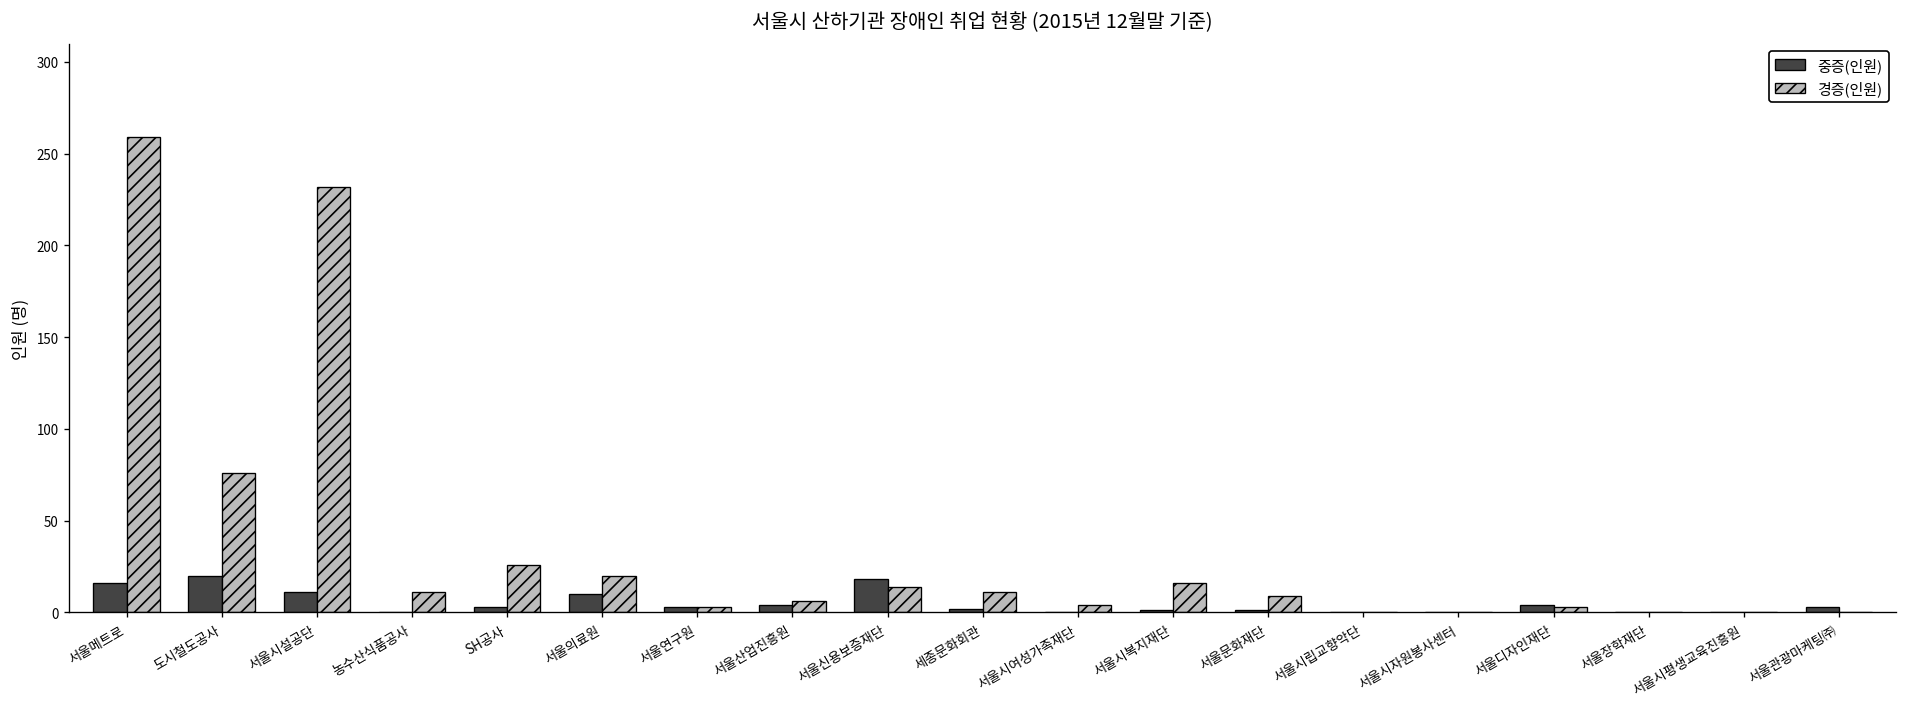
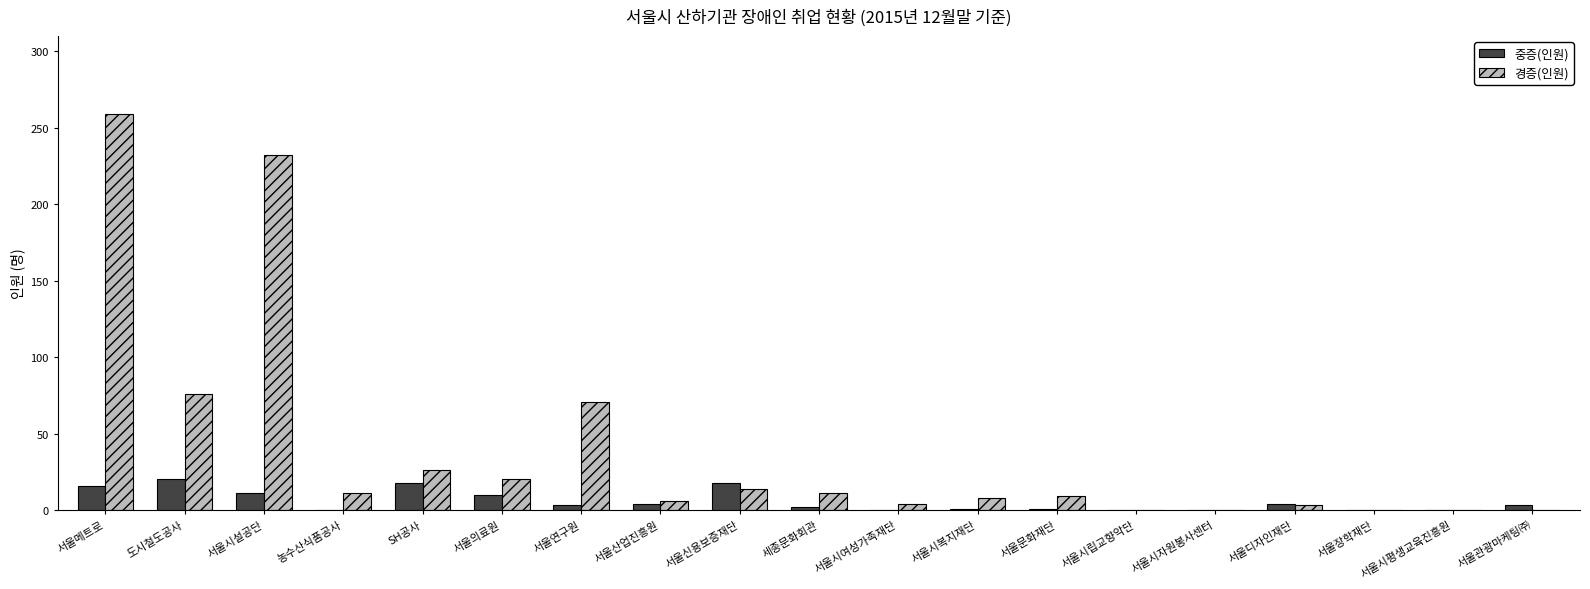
중증(인원), SH공사: 3 -> 18
경증(인원), 서울연구원: 3 -> 71
경증(인원), 서울시복지재단: 16 -> 8
